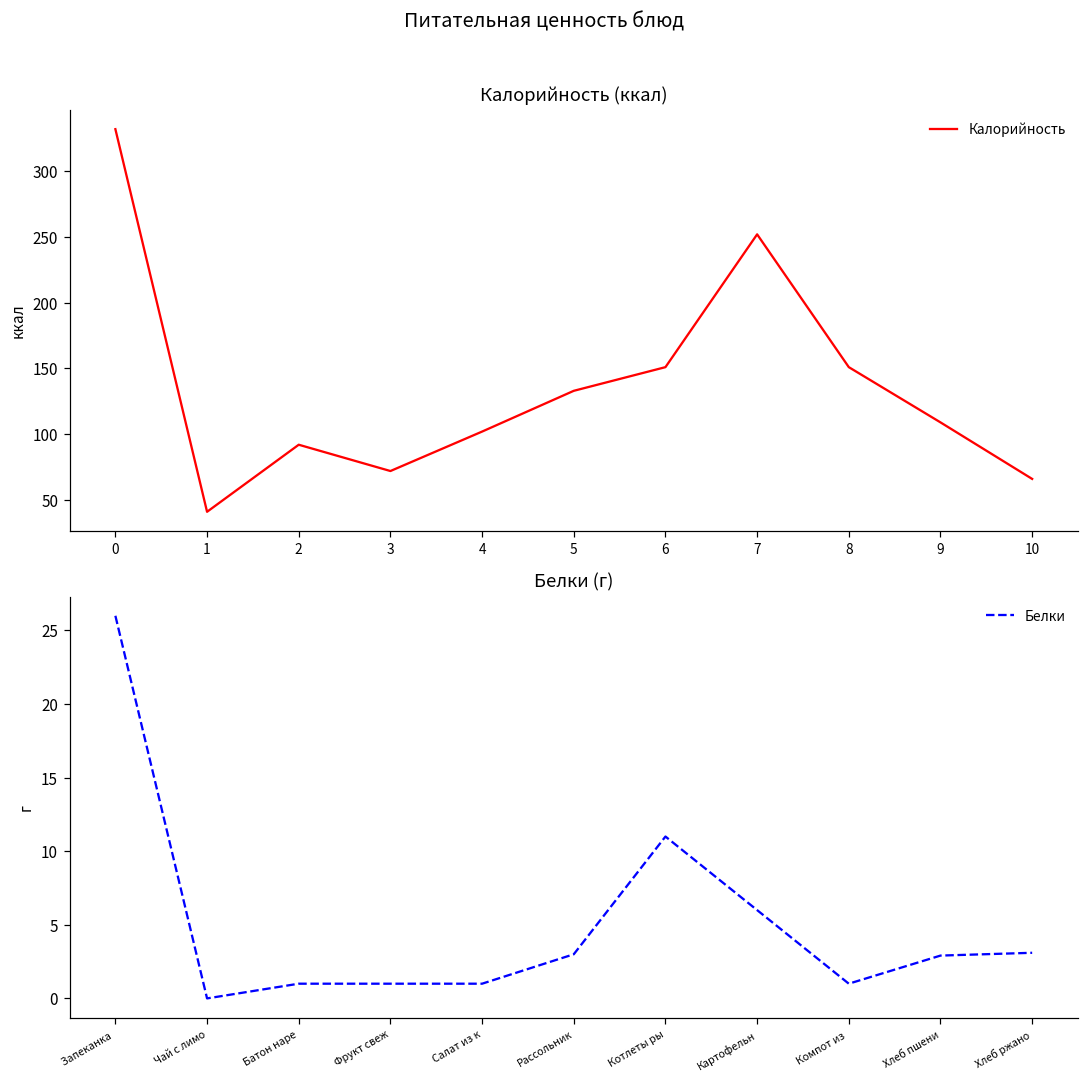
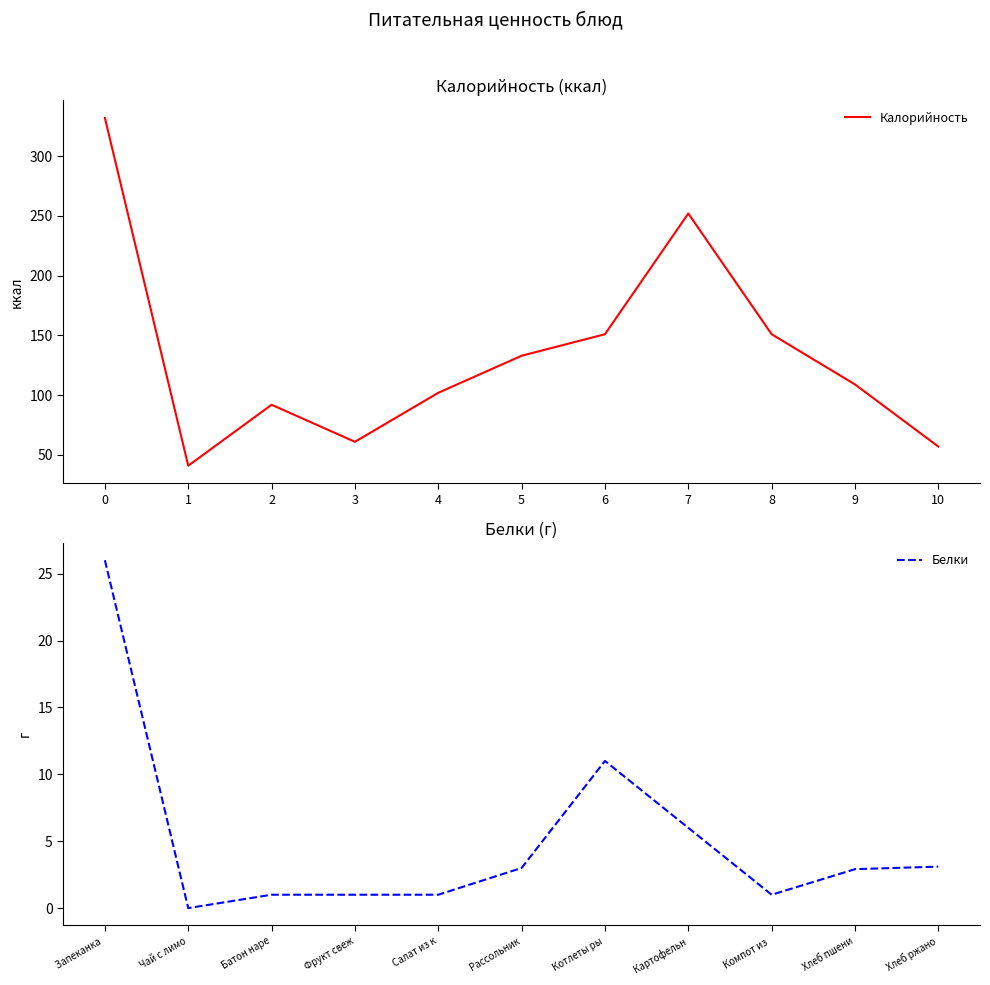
Калорийность (ккал), 3: 72 -> 61
Калорийность (ккал), 10: 66 -> 57
